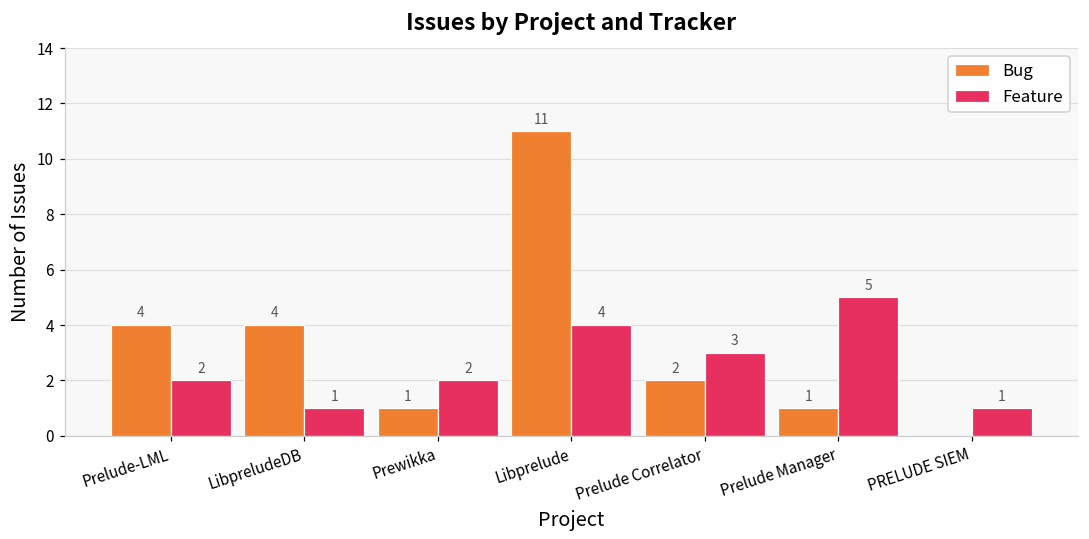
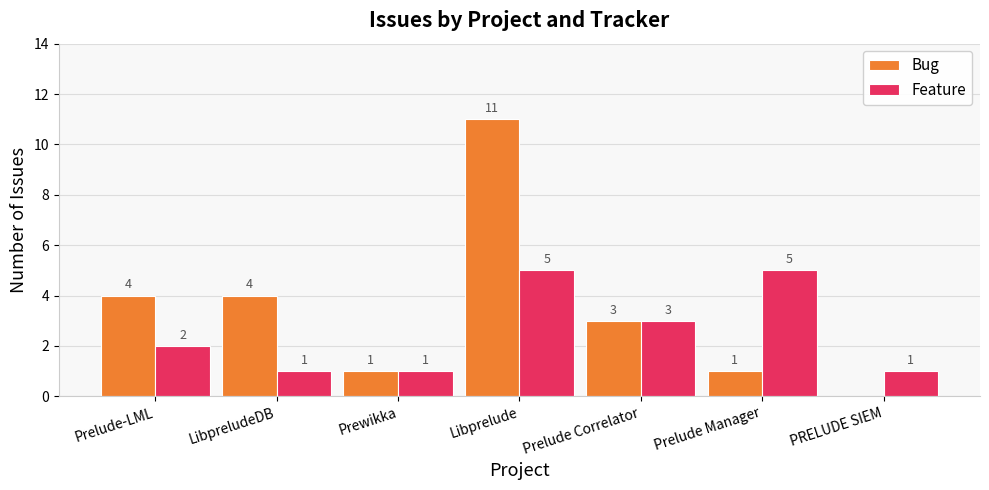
Feature, Prewikka: 2 -> 1
Feature, Libprelude: 4 -> 5
Bug, Prelude Correlator: 2 -> 3
